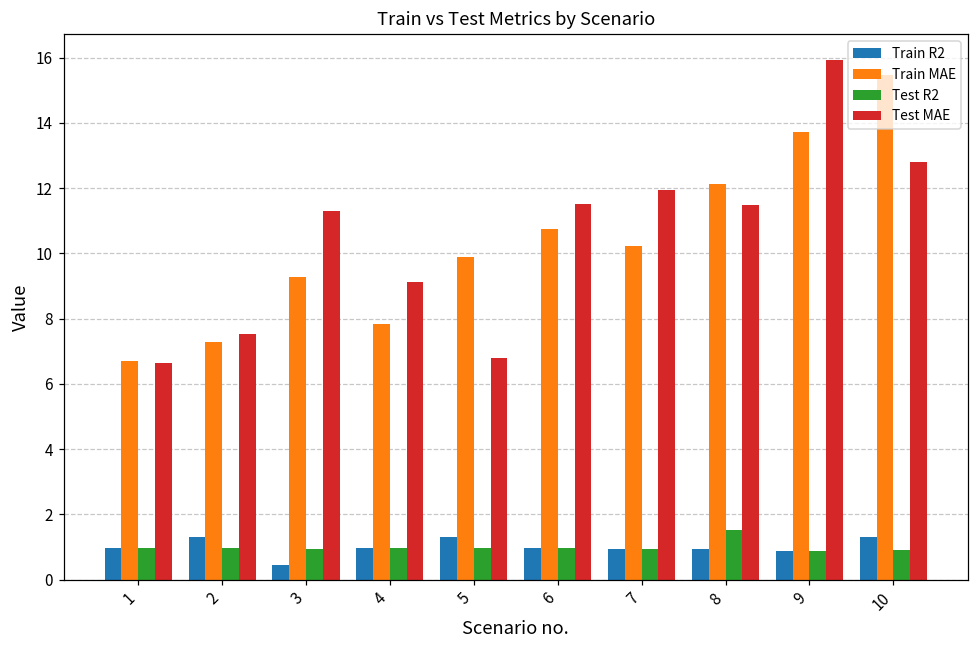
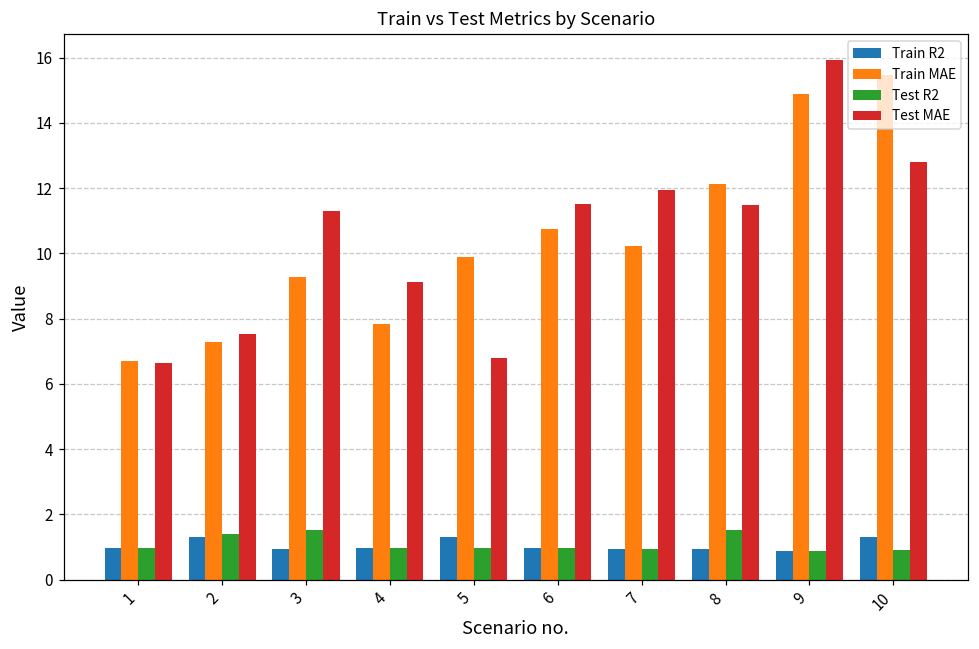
Test R2, 2: 1.0 -> 1.4
Train R2, 3: 0.4 -> 0.9
Test R2, 3: 0.9 -> 1.5
Train MAE, 9: 13.7 -> 14.9
